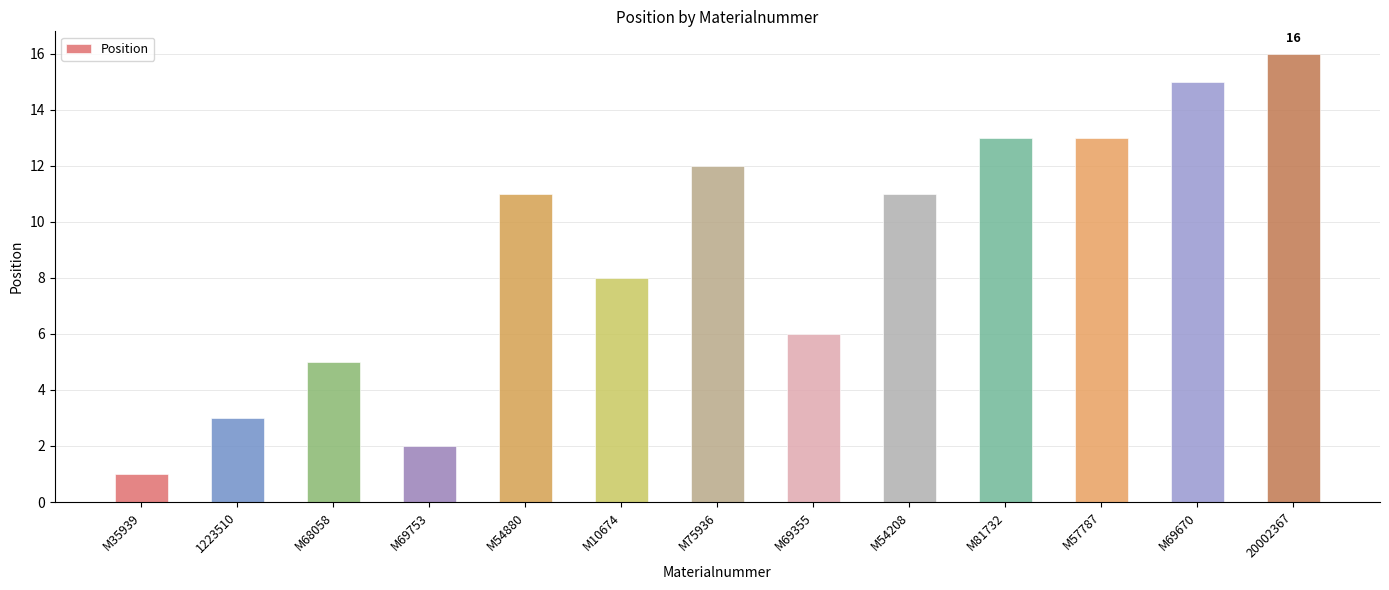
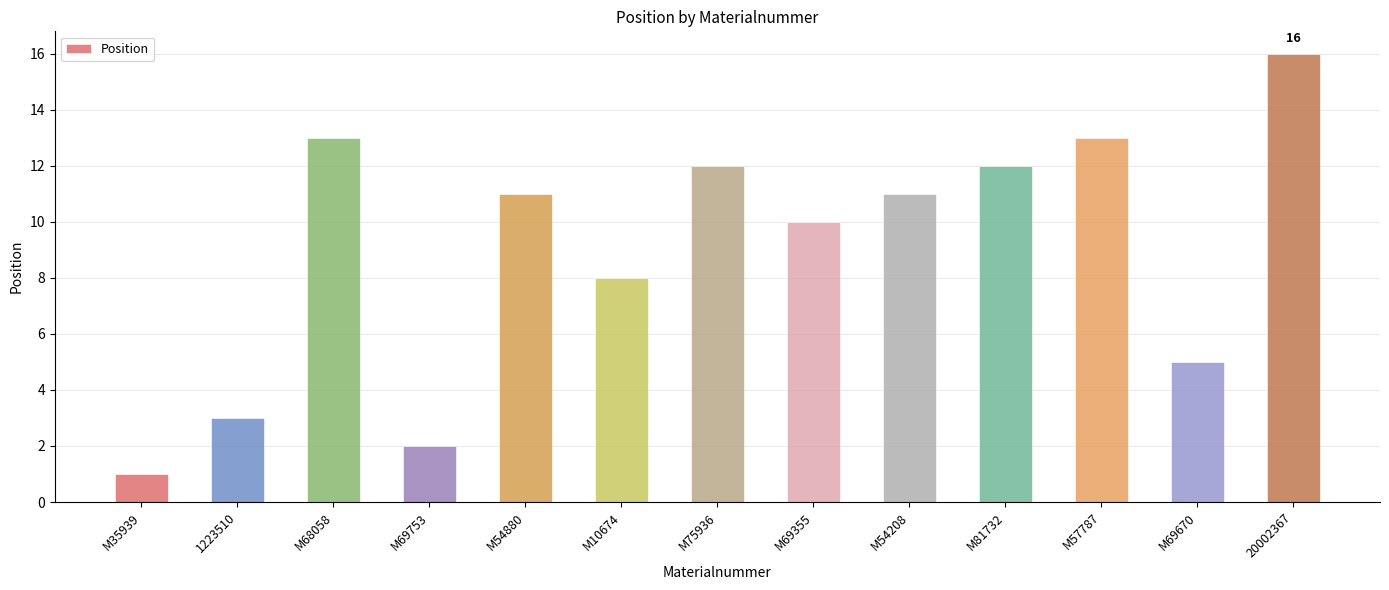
M68058: 5 -> 13
M69355: 6 -> 10
M81732: 13 -> 12
M69670: 15 -> 5
